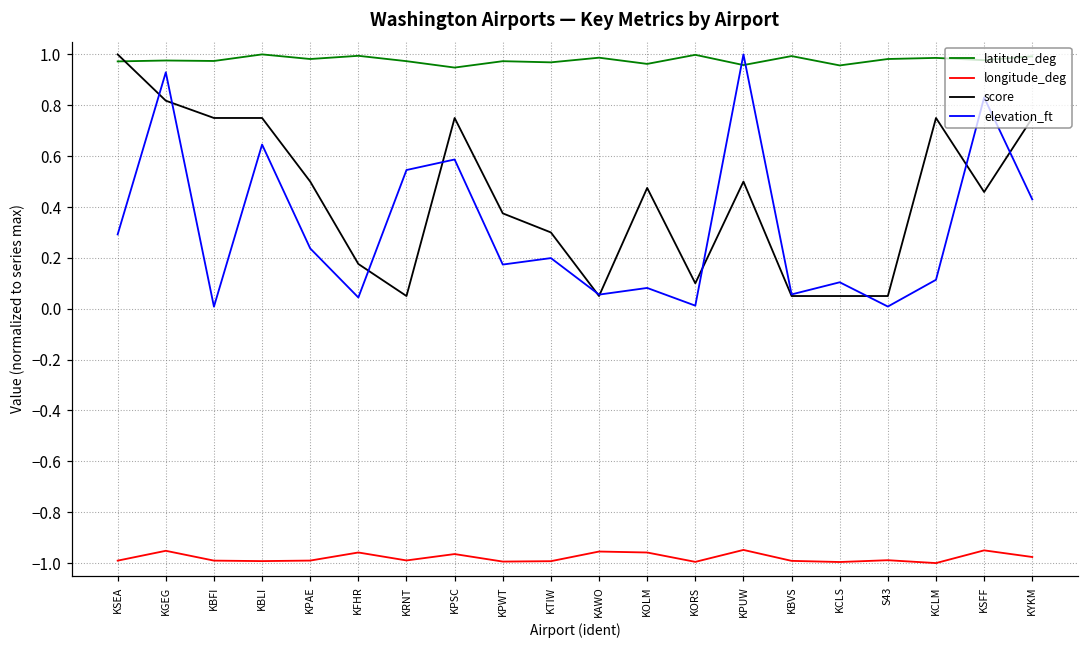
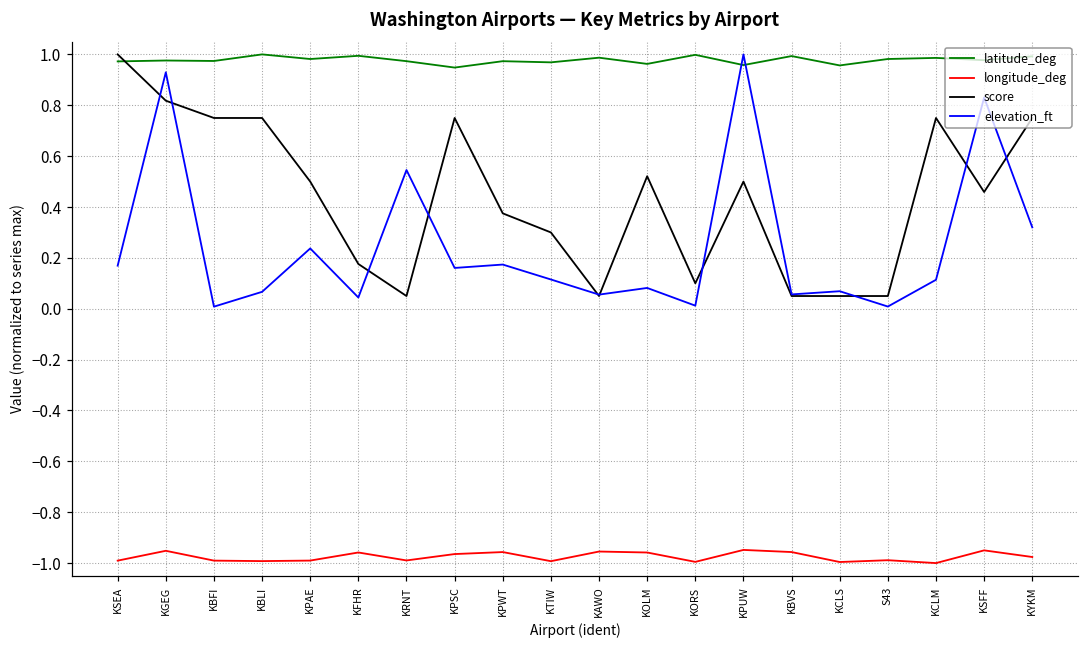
elevation_ft, KSEA: 0.29 -> 0.17
elevation_ft, KBLI: 0.65 -> 0.07
elevation_ft, KPSC: 0.59 -> 0.16
longitude_deg, KPWT: -0.99 -> -0.96
elevation_ft, KTIW: 0.20 -> 0.12
score, KOLM: 0.48 -> 0.52
longitude_deg, KBVS: -0.99 -> -0.96
elevation_ft, KCLS: 0.10 -> 0.07
elevation_ft, KYKM: 0.43 -> 0.32
